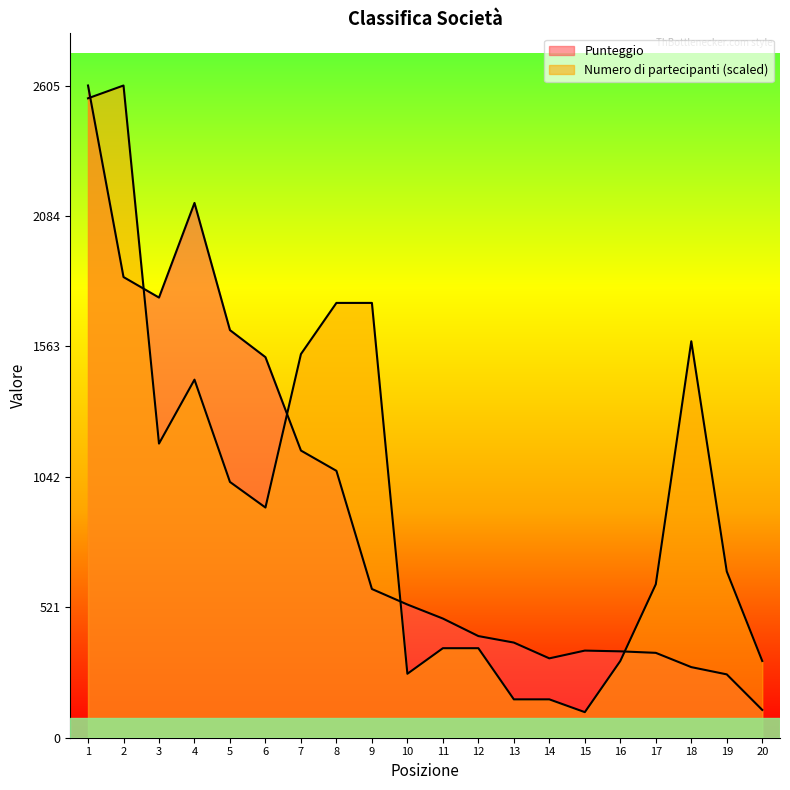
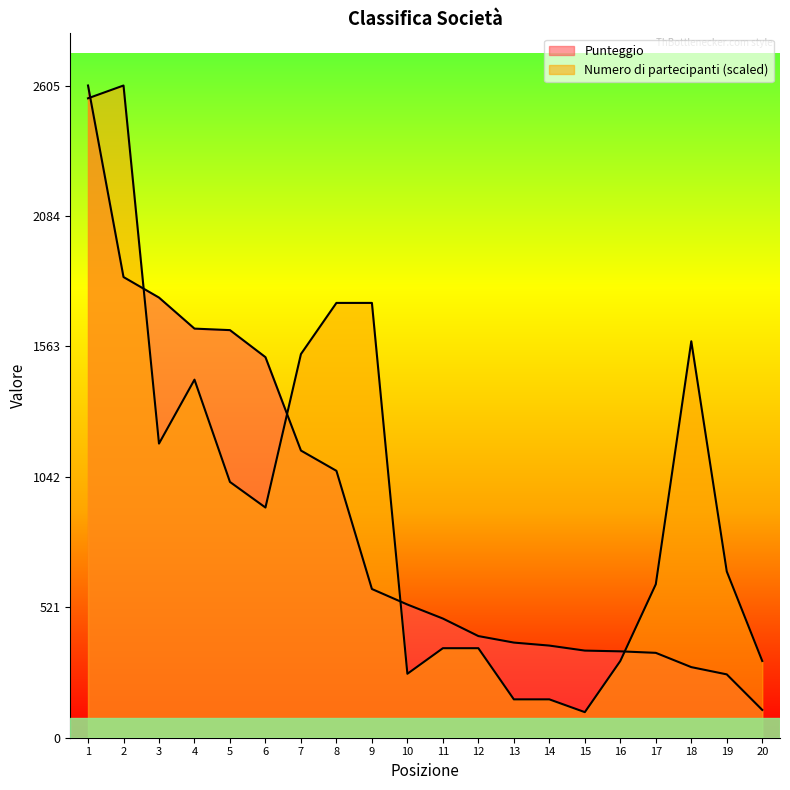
Punteggio, 4: 2140 -> 1630
Punteggio, 14: 320 -> 370
